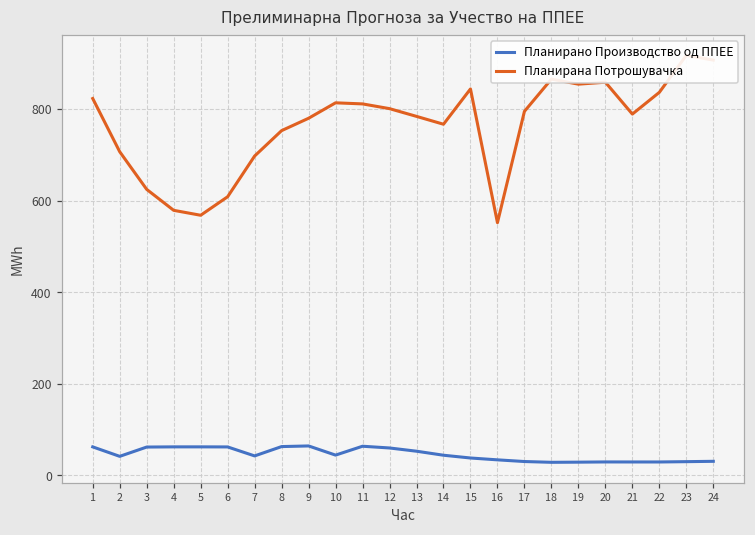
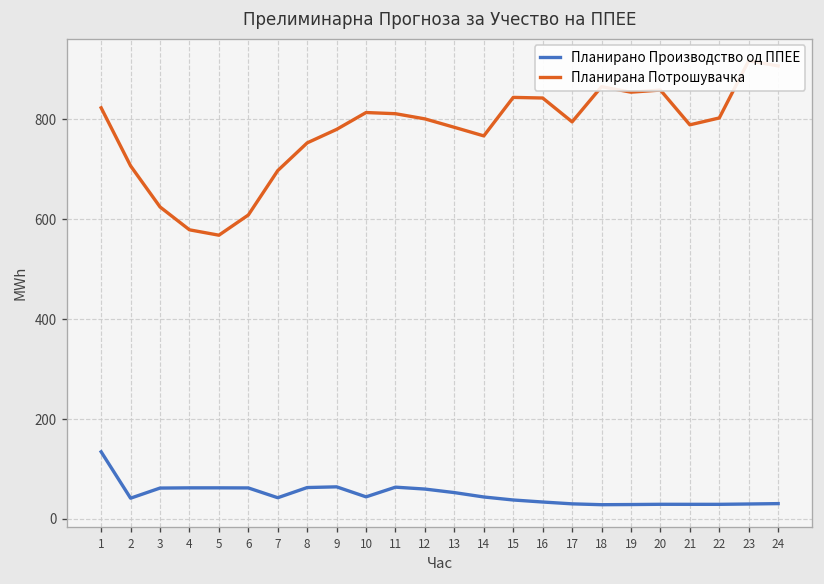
Планирано Производство од ППЕЕ, 1: 60 -> 130
Планирана Потрошувачка, 16: 550 -> 840
Планирана Потрошувачка, 22: 840 -> 800
